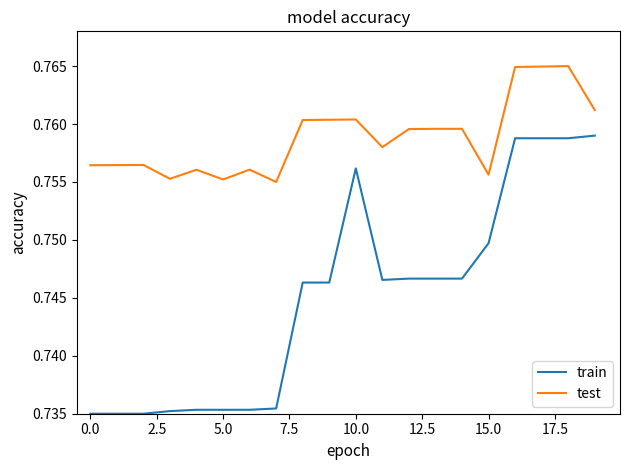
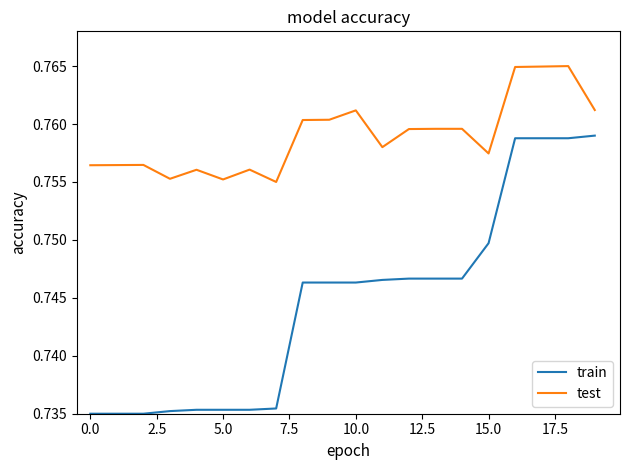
train, 10.0: 0.7562 -> 0.7463
test, 10.0: 0.7604 -> 0.7612
test, 15.0: 0.7556 -> 0.7575
